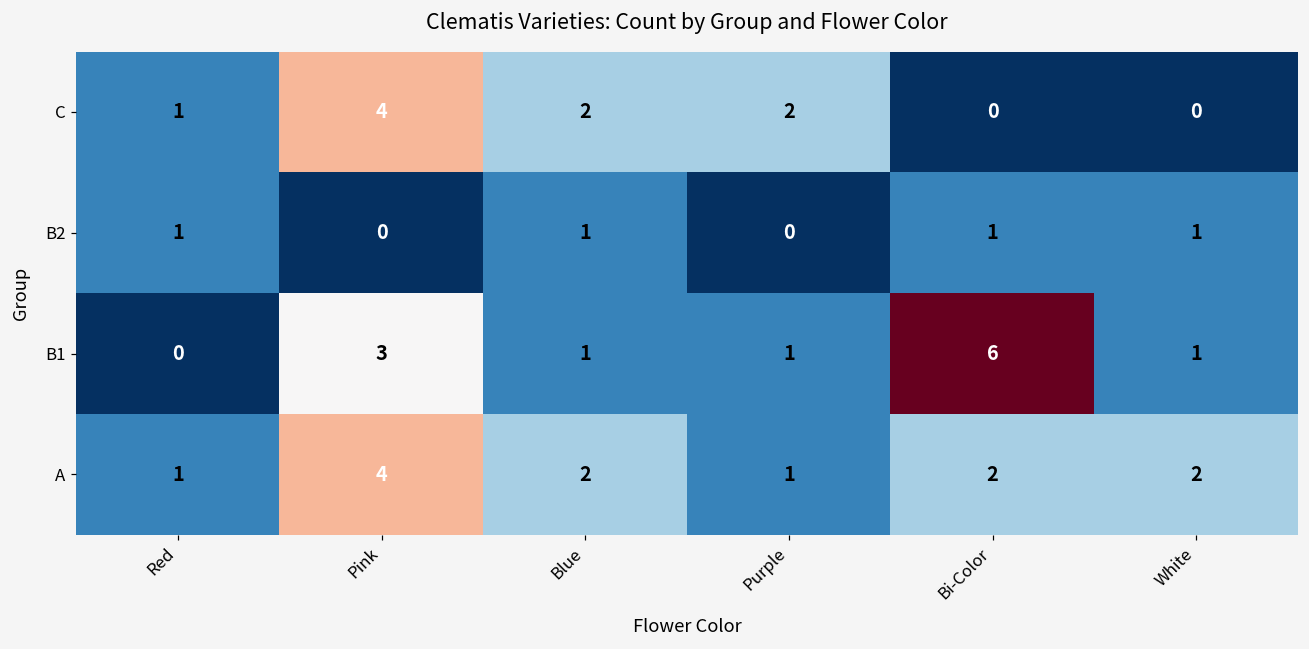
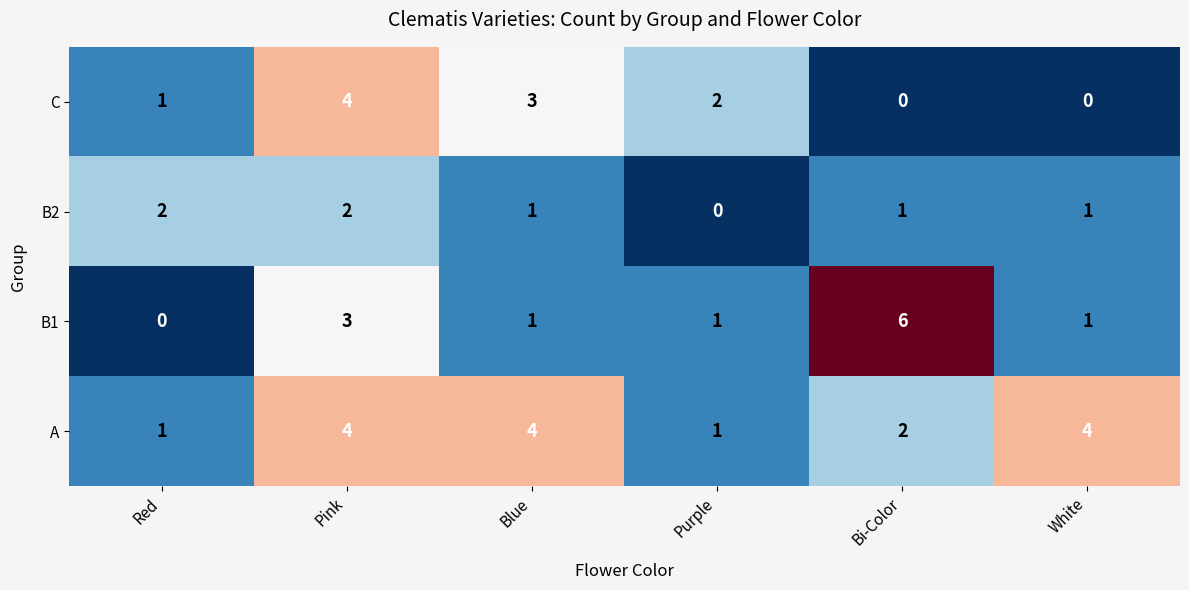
C, Blue: 2 -> 3
B2, Red: 1 -> 2
B2, Pink: 0 -> 2
A, Blue: 2 -> 4
A, White: 2 -> 4
